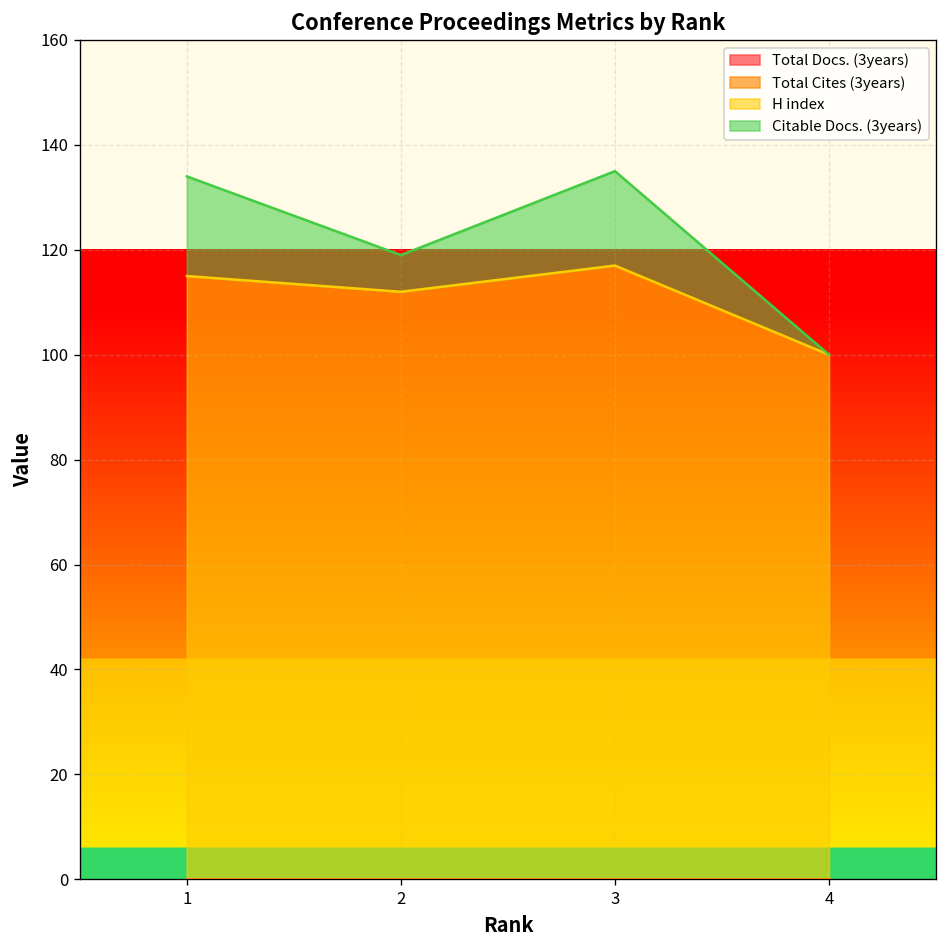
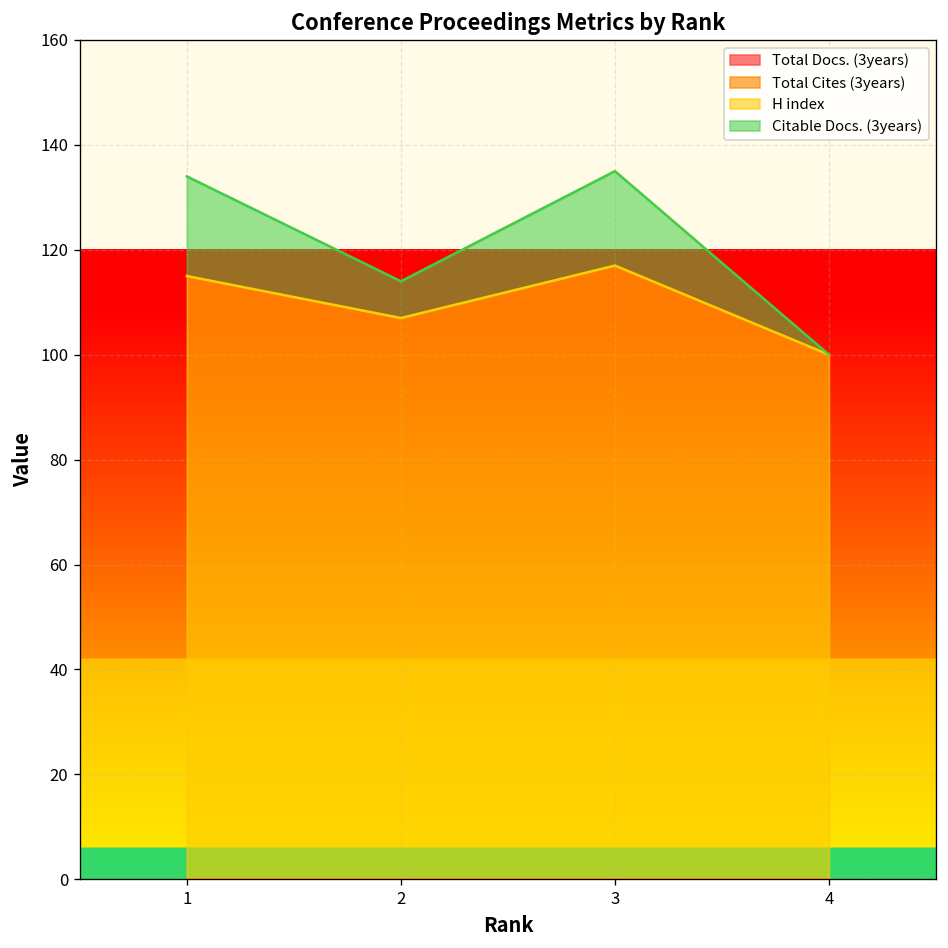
H index, 2: 112 -> 107
